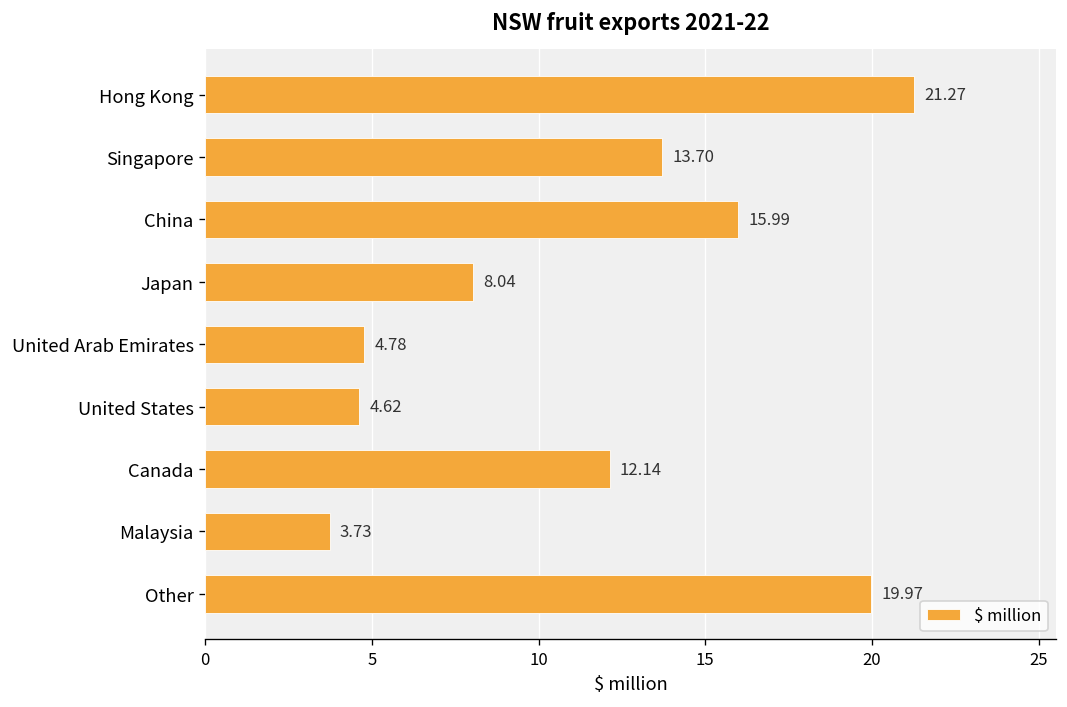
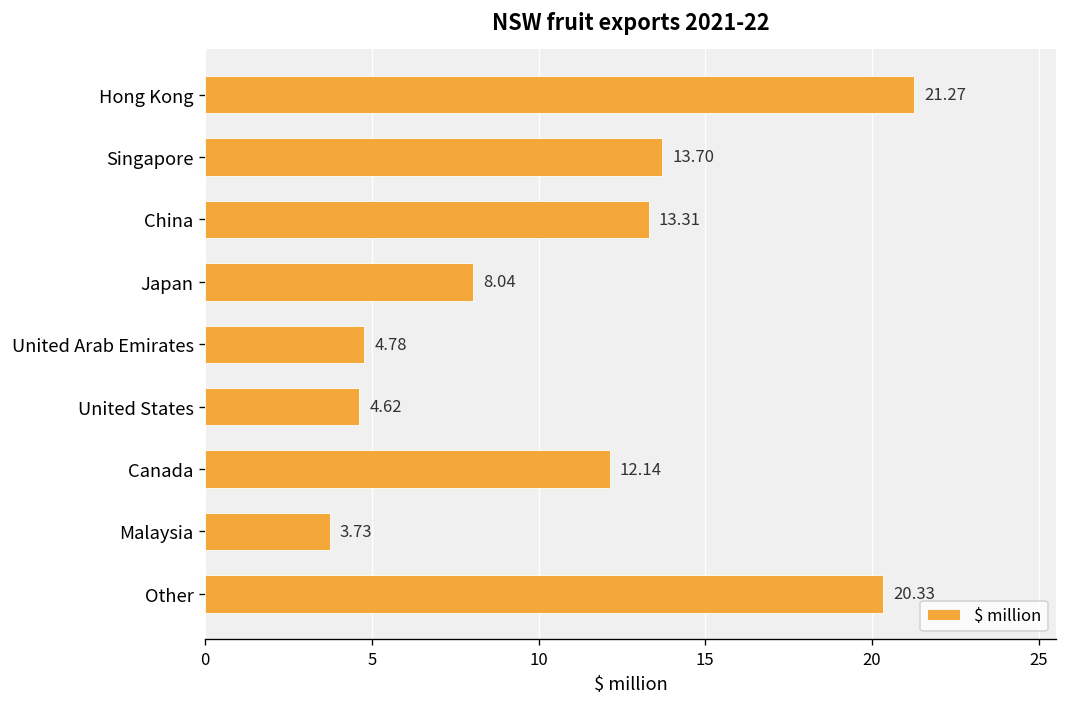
China: 15.99 -> 13.31
Other: 19.97 -> 20.33
